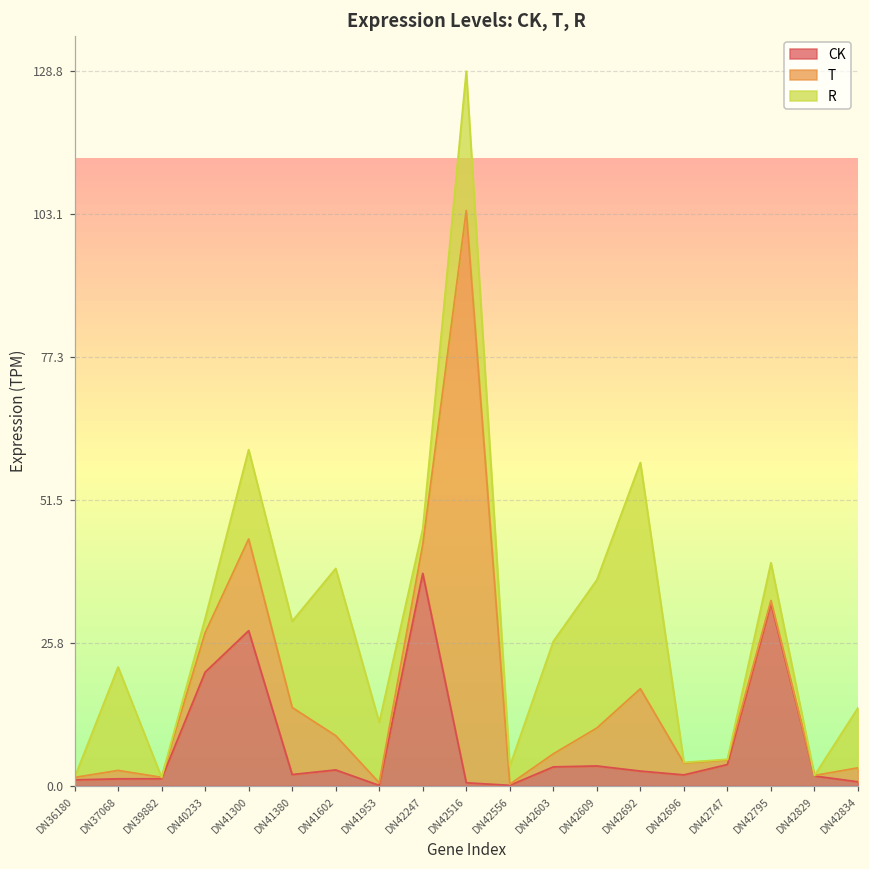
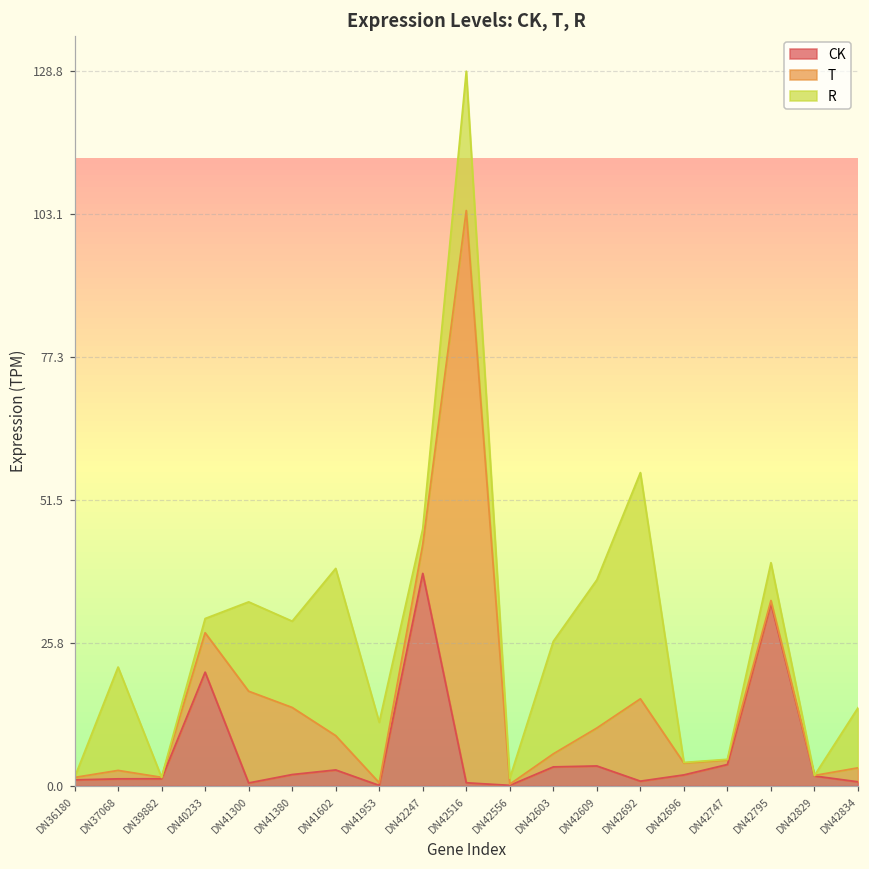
CK, DN41300: 28 -> 1
R, DN42556: 3 -> 1
CK, DN42692: 3 -> 1
